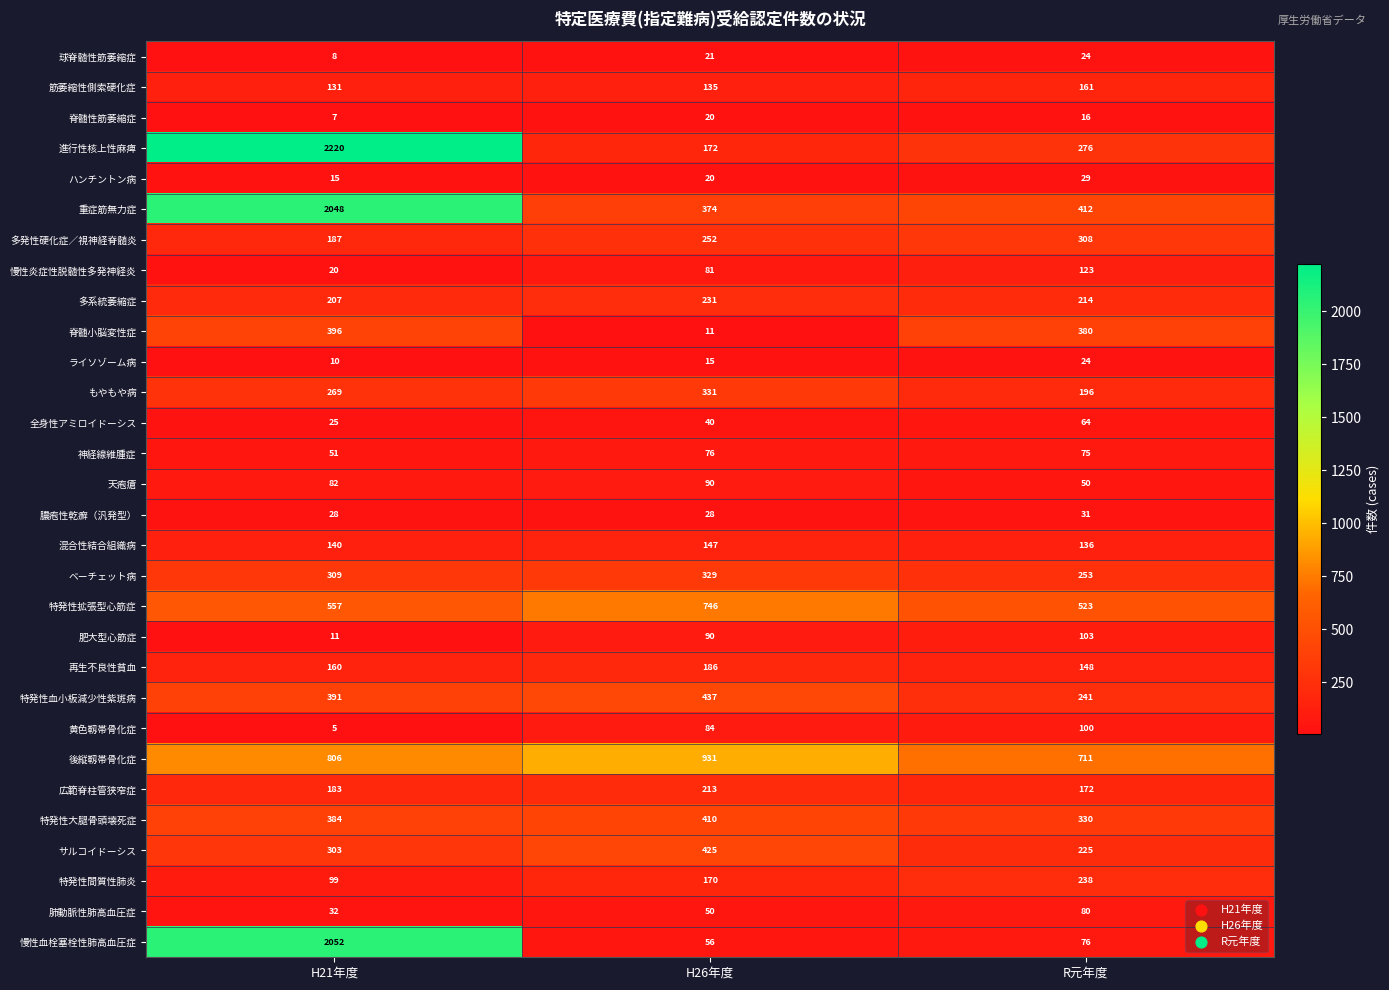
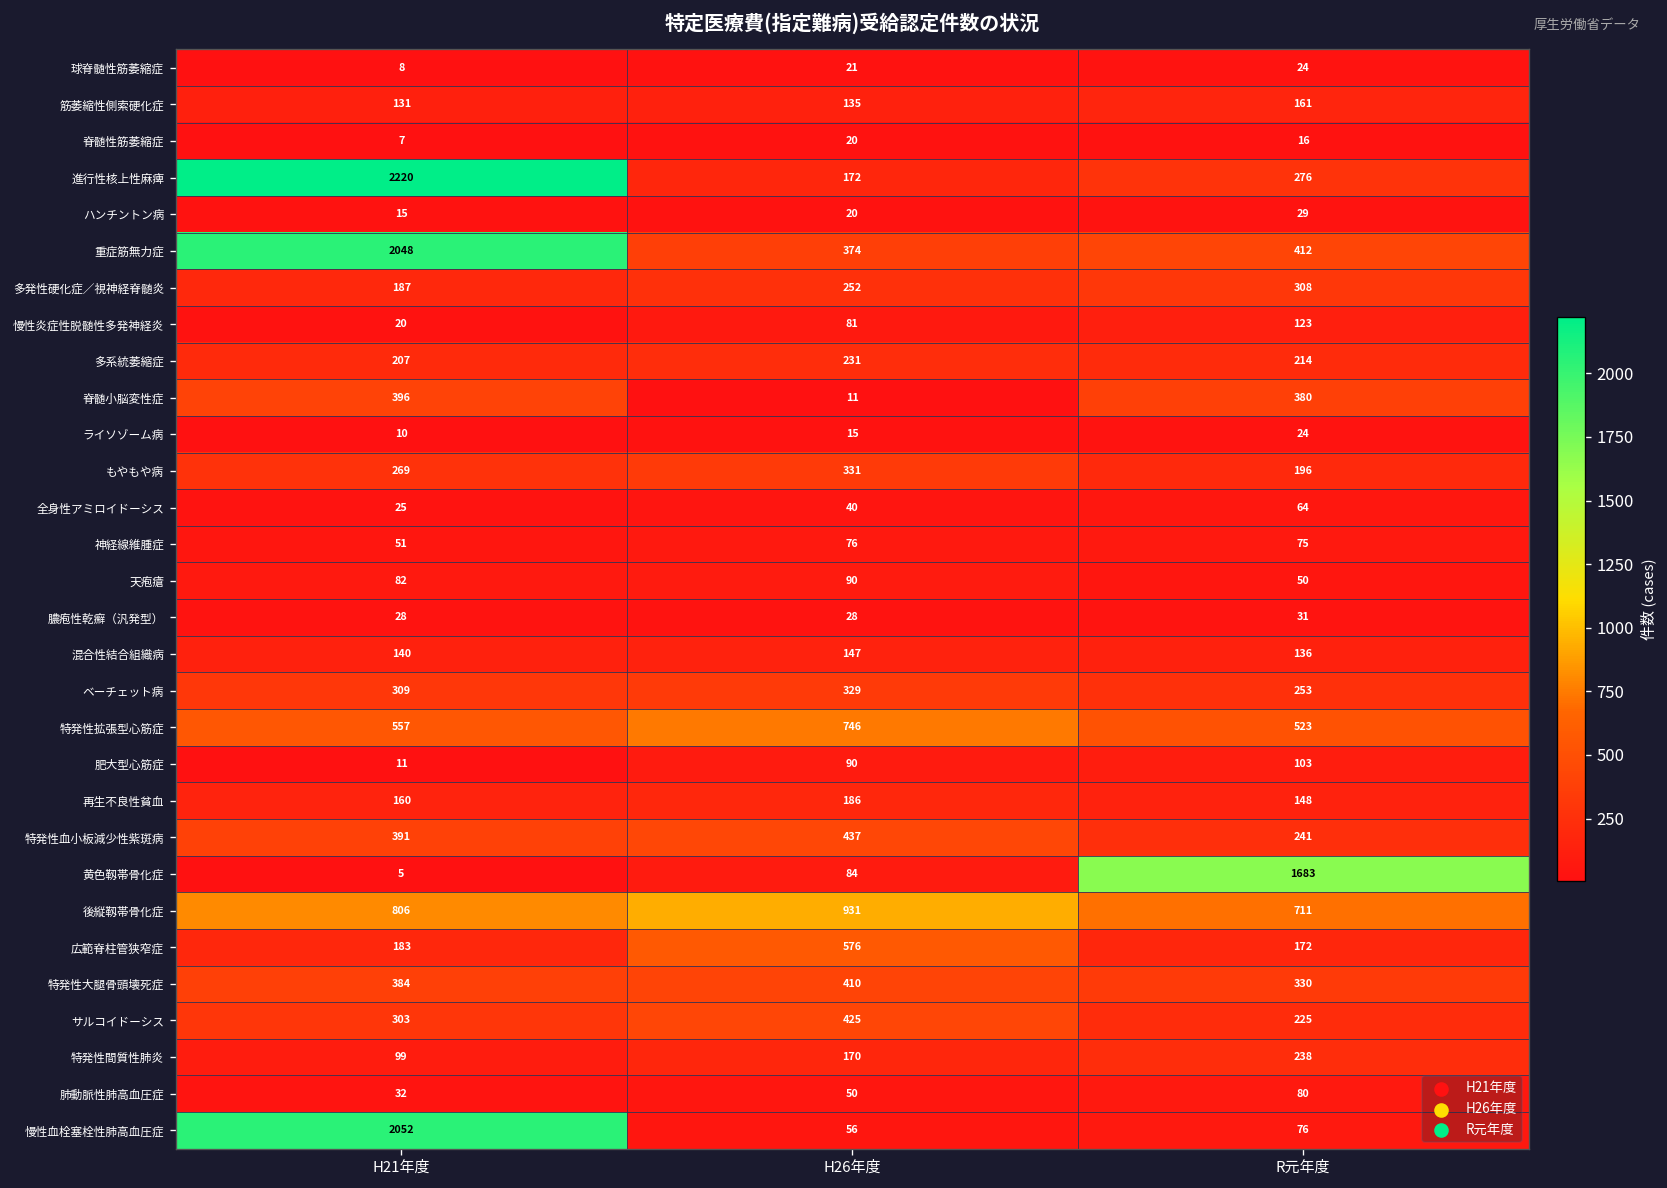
黄色靱帯骨化症, R元年度: 100 -> 1683
広範脊柱管狭窄症, H26年度: 213 -> 576
